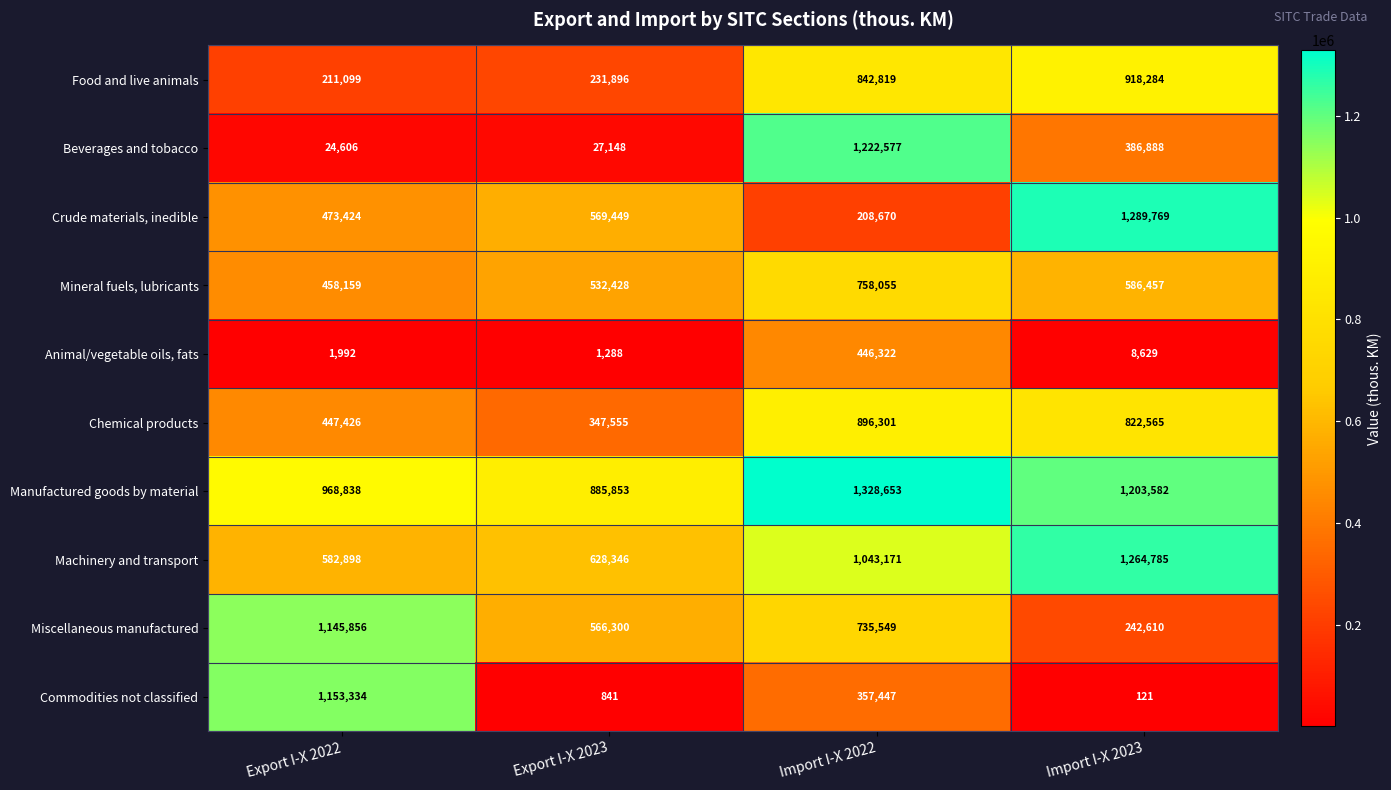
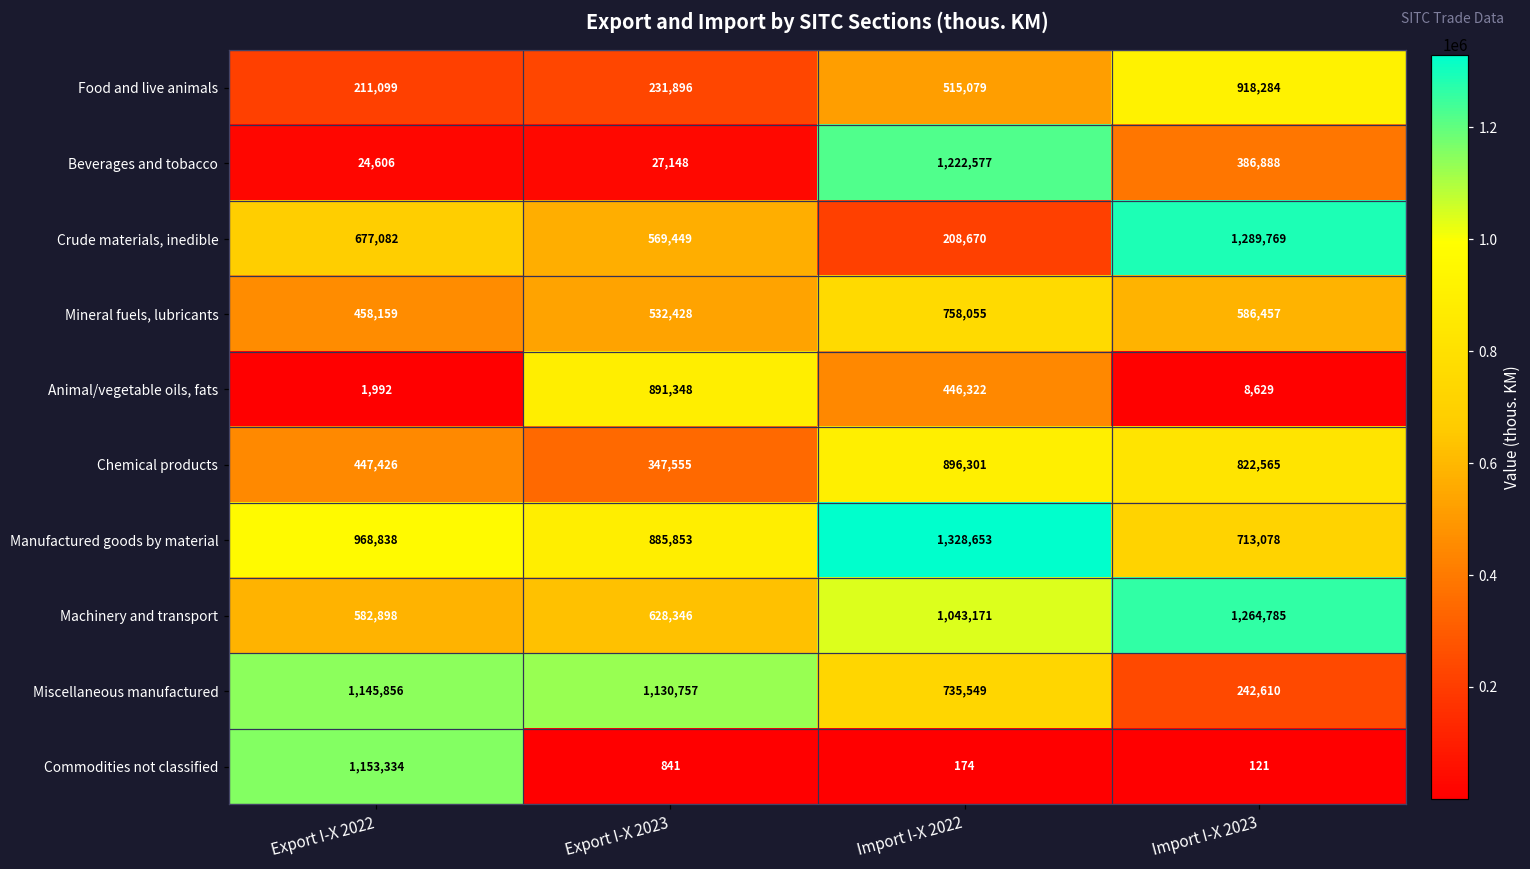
Food and live animals, Import I-X 2022: 842,819 -> 515,079
Crude materials, inedible, Export I-X 2022: 473,424 -> 677,082
Animal/vegetable oils, fats, Export I-X 2023: 1,288 -> 891,348
Manufactured goods by material, Import I-X 2023: 1,203,582 -> 713,078
Miscellaneous manufactured, Export I-X 2023: 566,300 -> 1,130,757
Commodities not classified, Import I-X 2022: 357,447 -> 174
